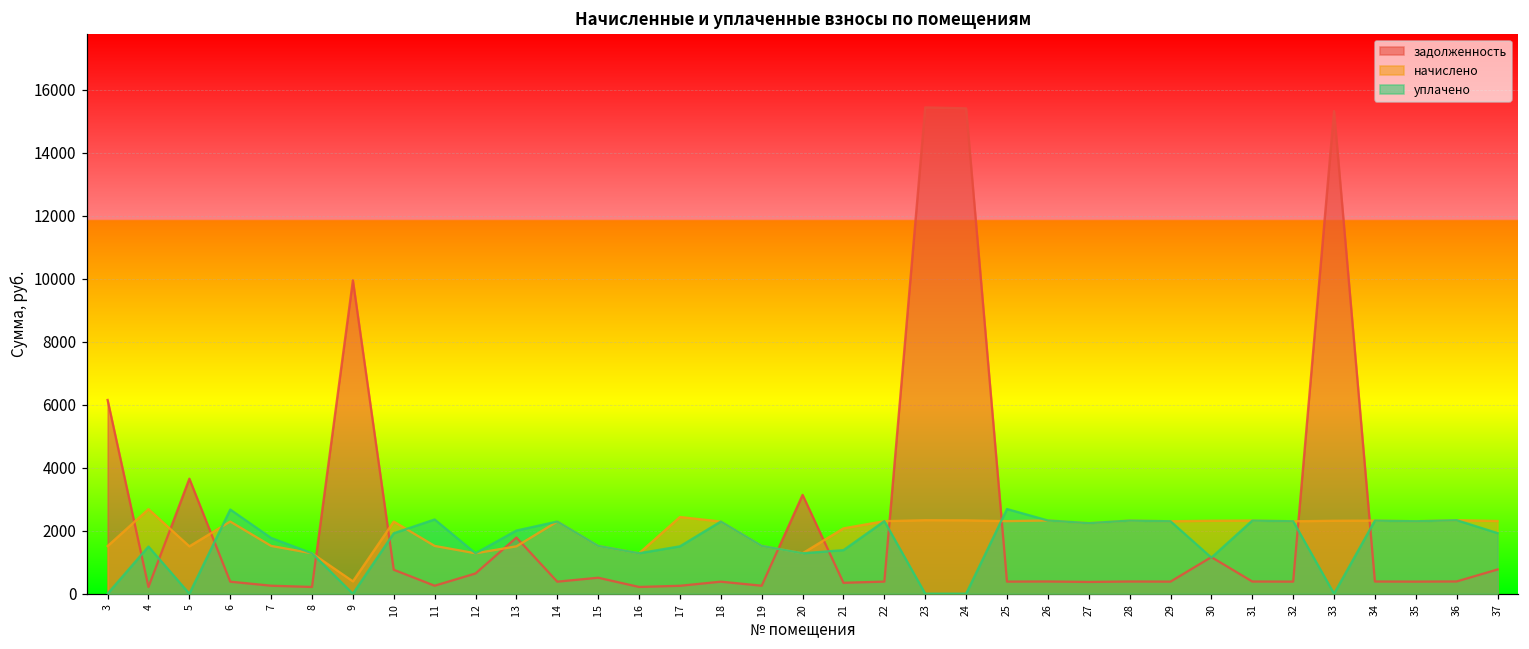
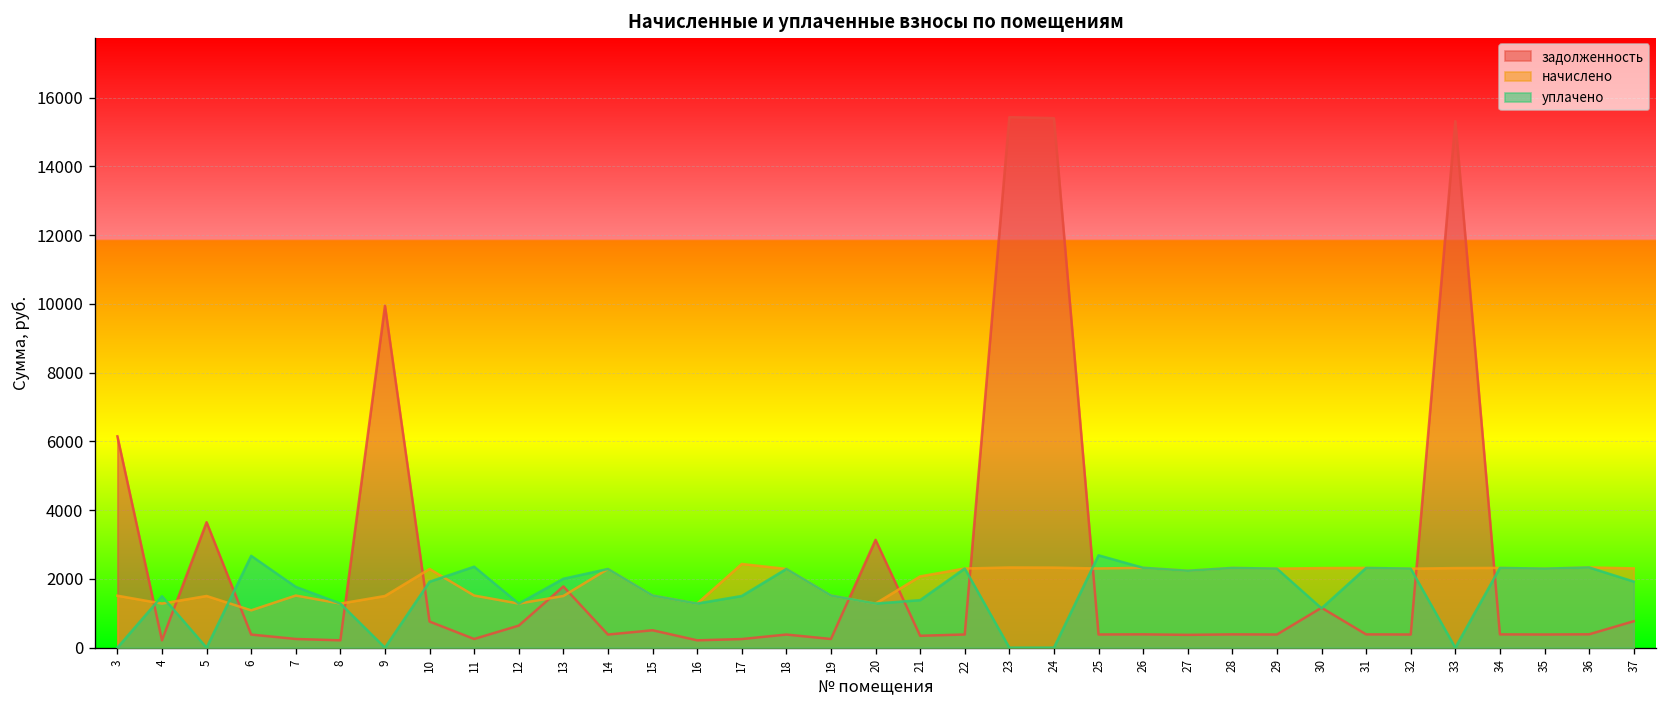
начислено, 4: 2700 -> 1300
начислено, 6: 2300 -> 1100
начислено, 9: 400 -> 1500
